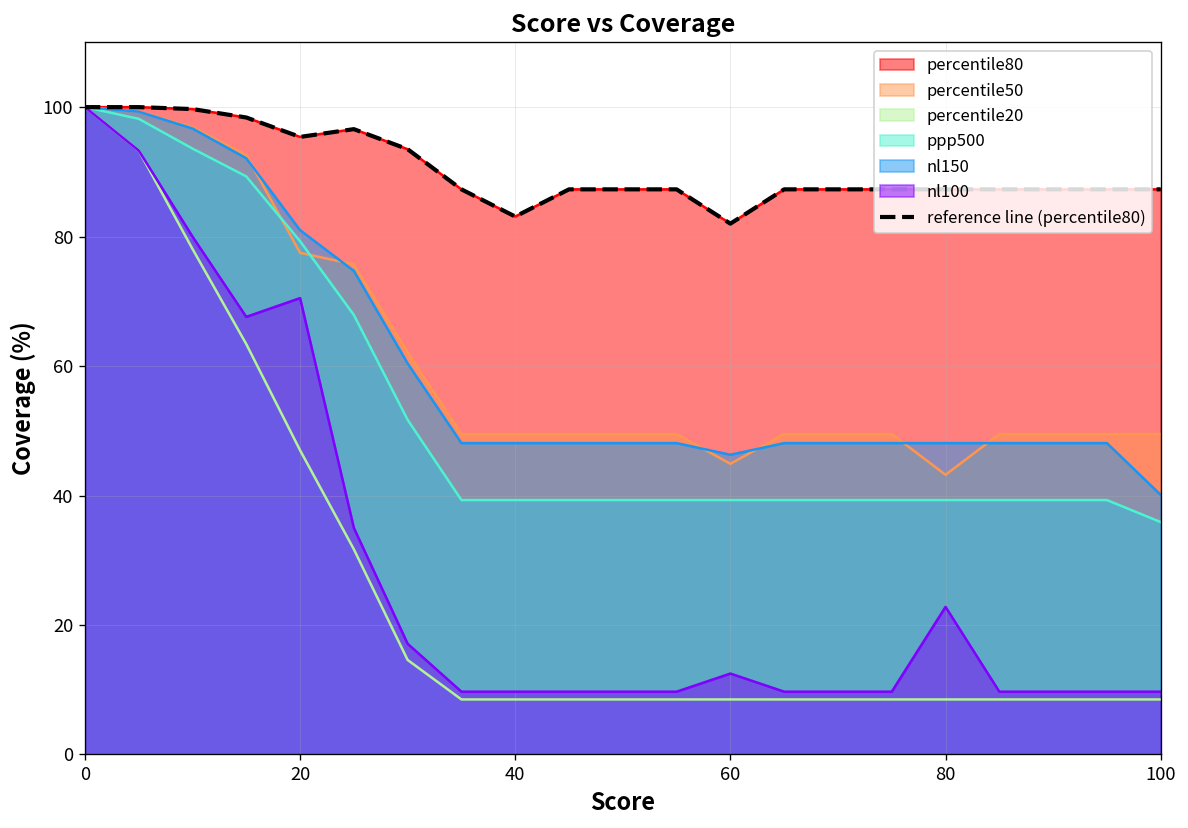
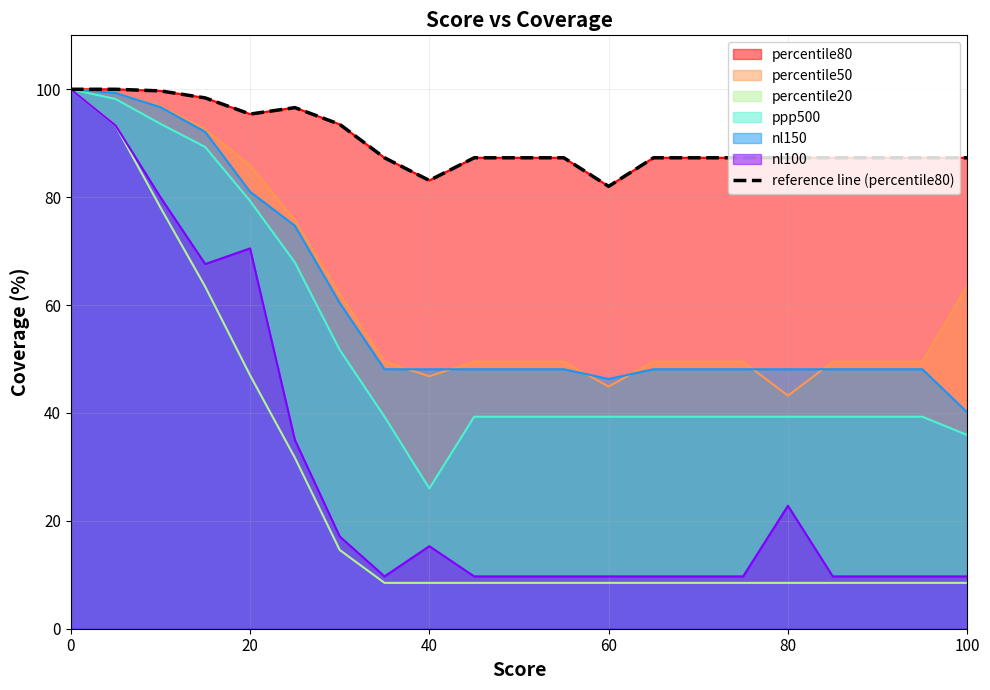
percentile50, 20: 78 -> 86
percentile50, 40: 50 -> 47
ppp500, 40: 39 -> 26
nl100, 40: 10 -> 15
nl100, 60: 13 -> 10
percentile50, 100: 50 -> 64
